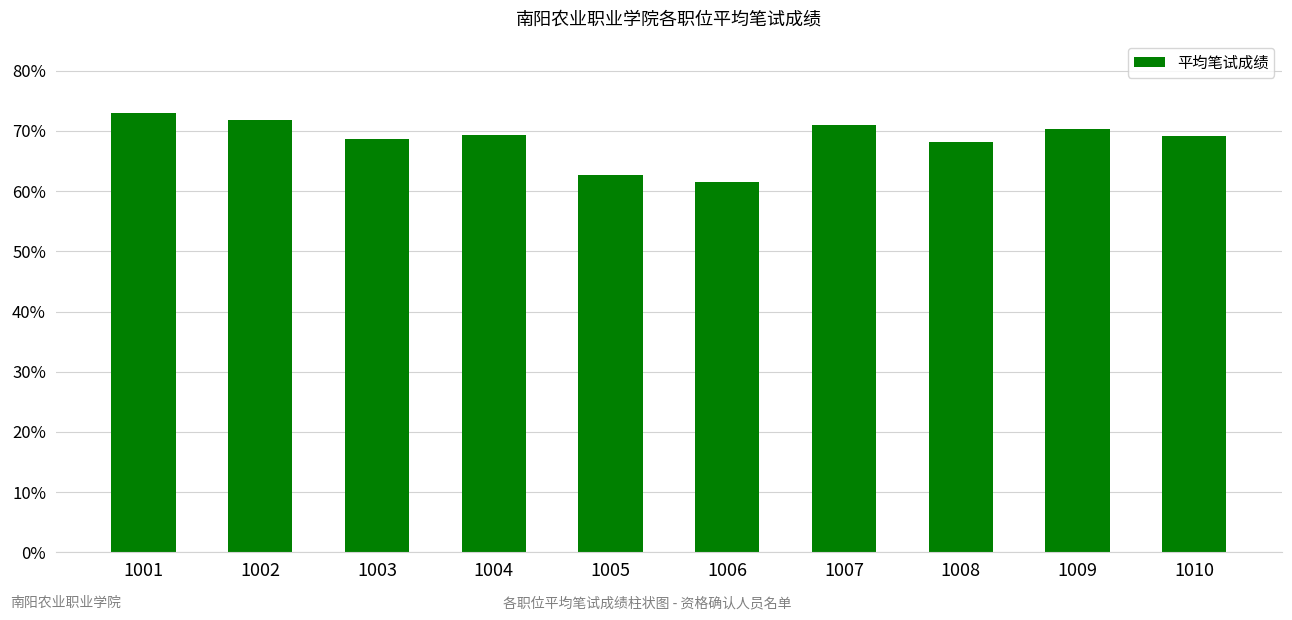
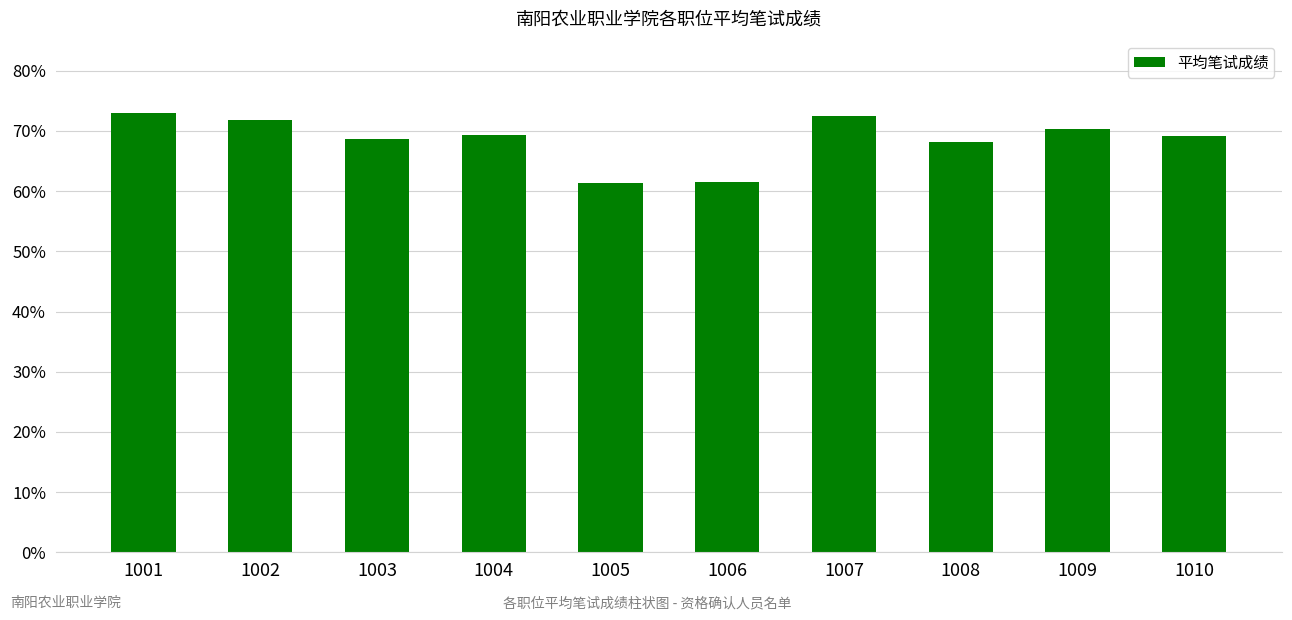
1005: 63% -> 61%
1007: 71% -> 73%
